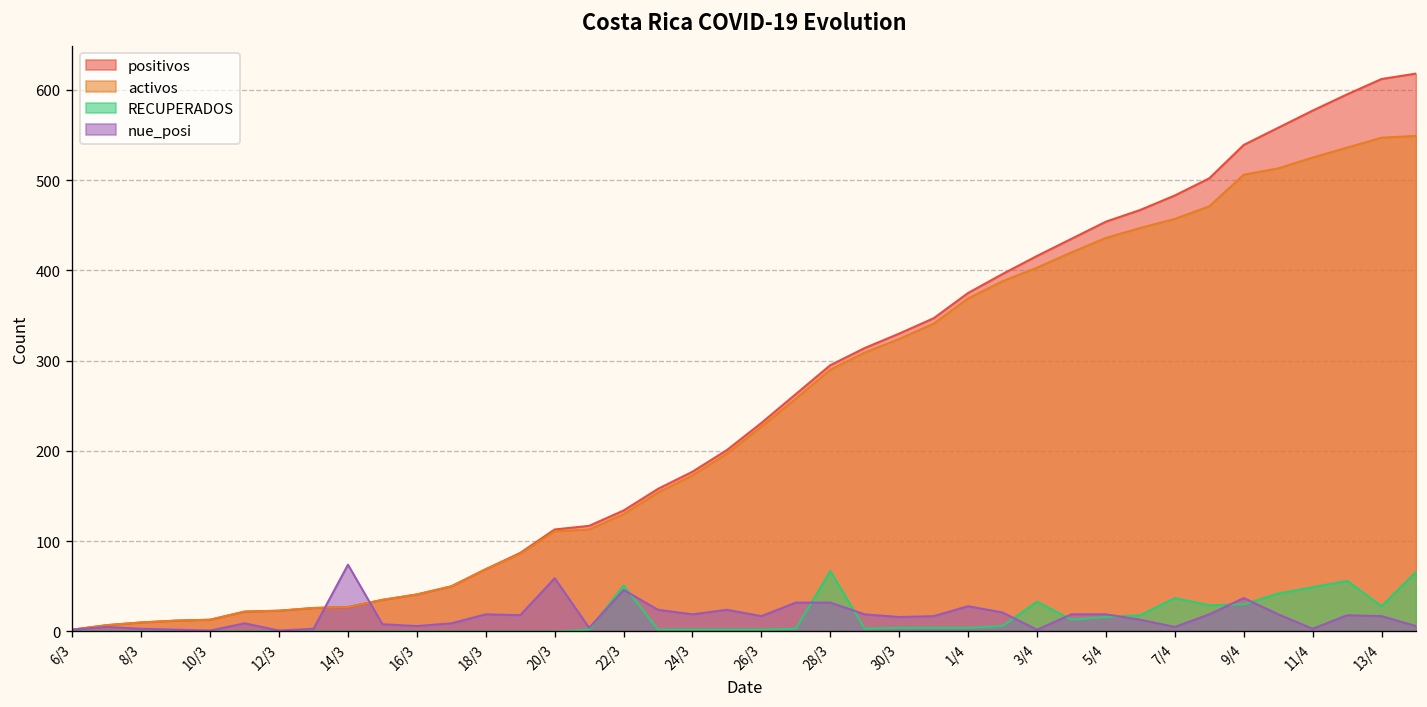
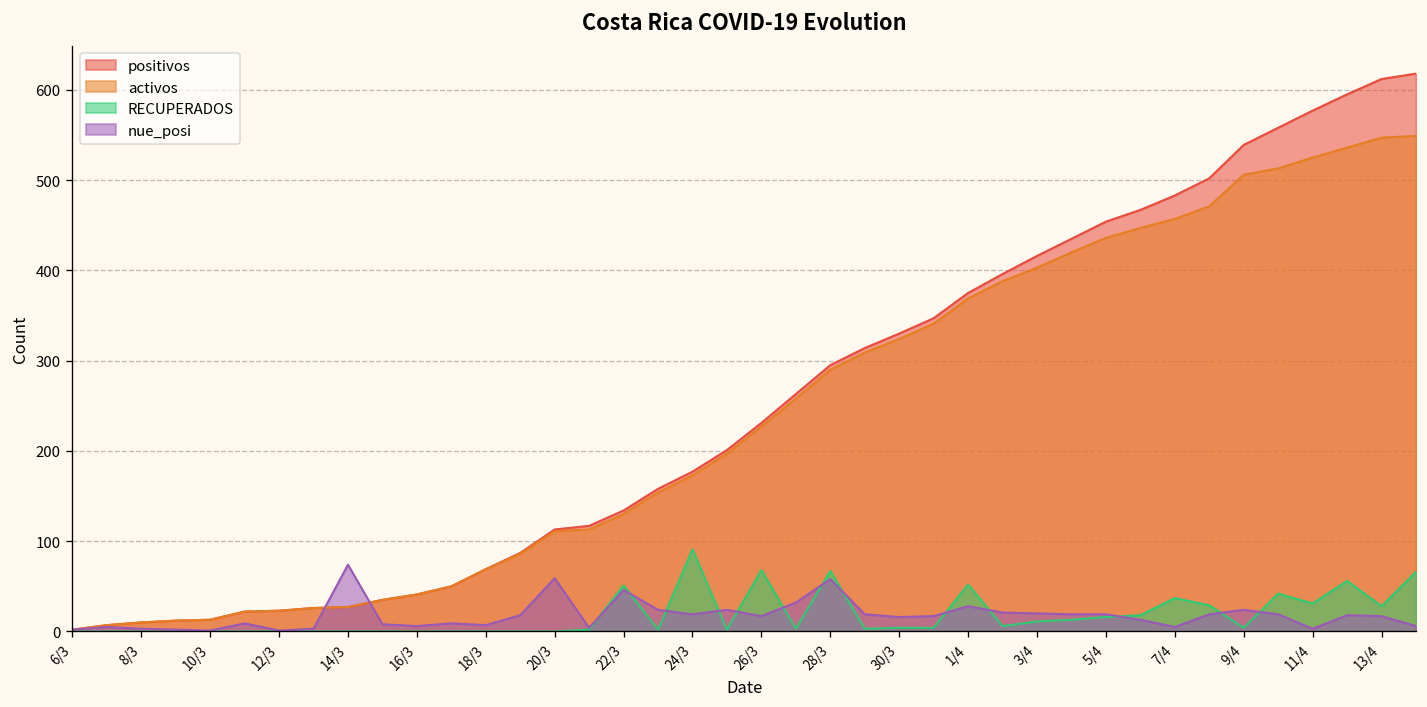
nue_posi, 18/3: 20 -> 10
RECUPERADOS, 24/3: 0 -> 90
RECUPERADOS, 26/3: 0 -> 70
nue_posi, 28/3: 30 -> 60
RECUPERADOS, 1/4: 0 -> 50
RECUPERADOS, 3/4: 30 -> 10
nue_posi, 3/4: 0 -> 20
RECUPERADOS, 9/4: 30 -> 0
nue_posi, 9/4: 40 -> 20
RECUPERADOS, 11/4: 50 -> 30
